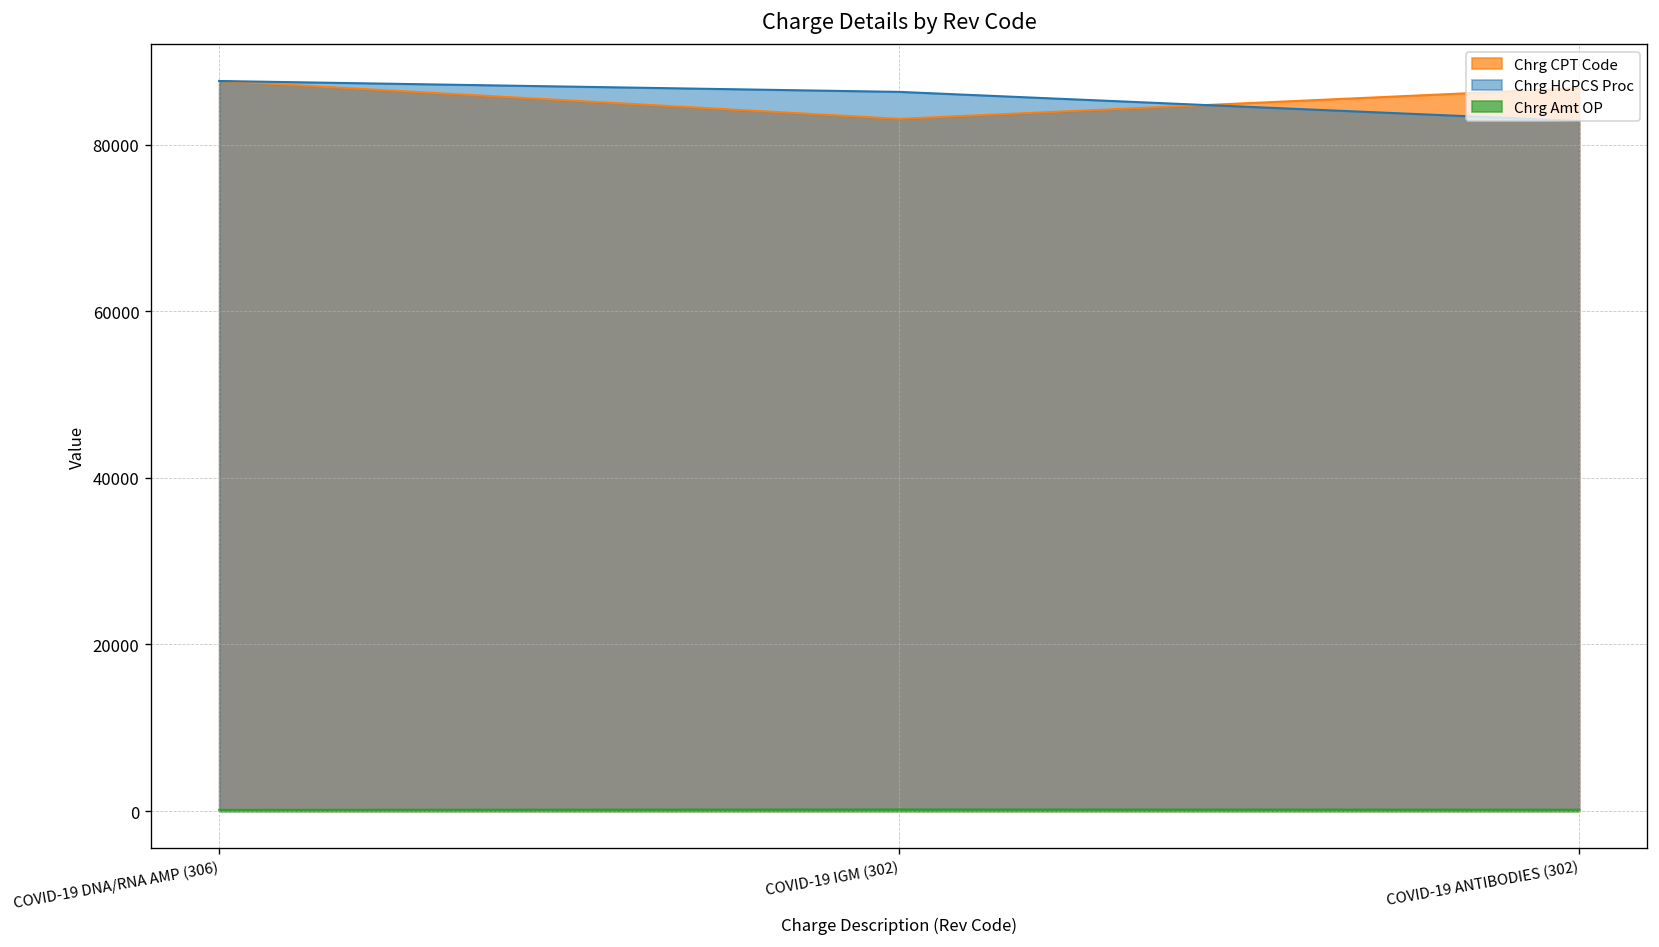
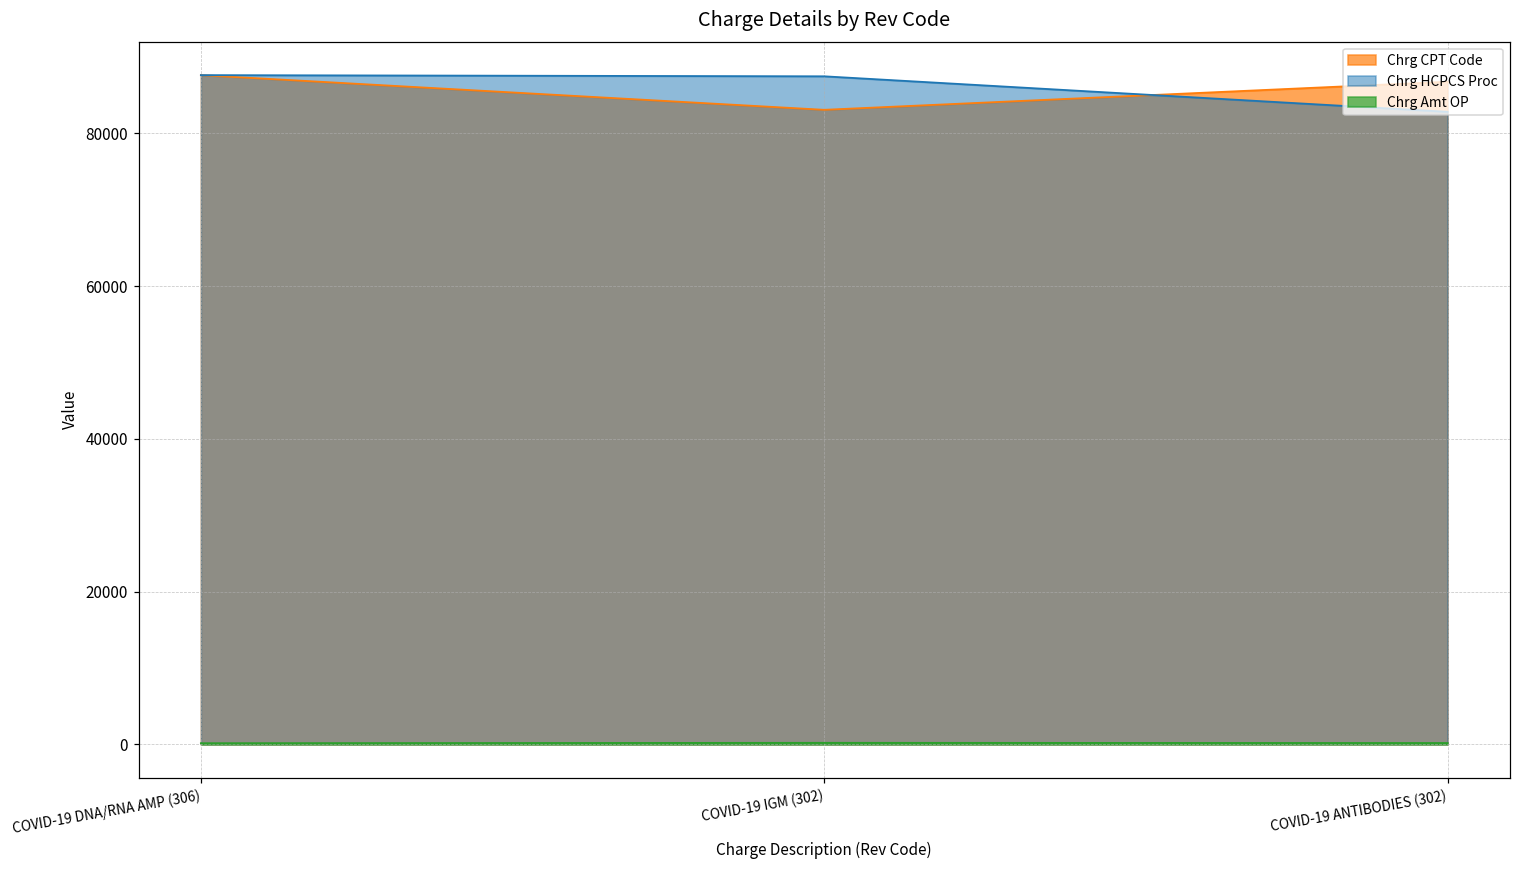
Chrg HCPCS Proc, COVID-19 IGM (302): 86000 -> 87000
